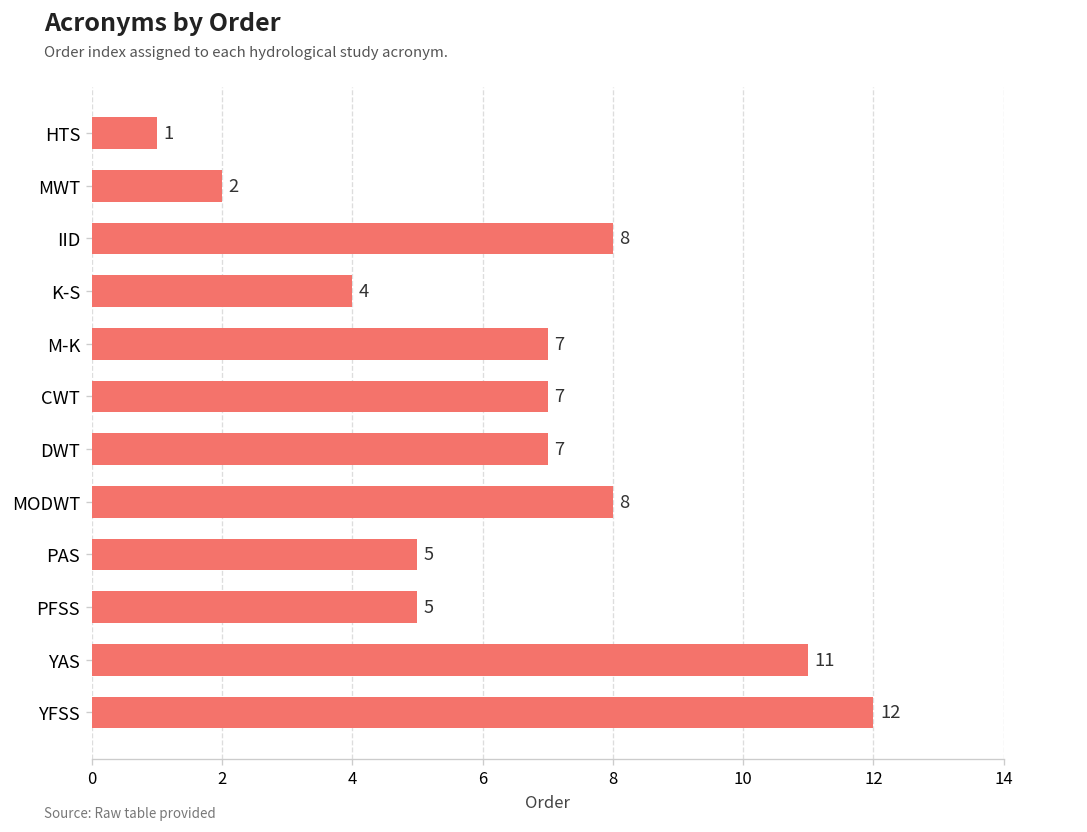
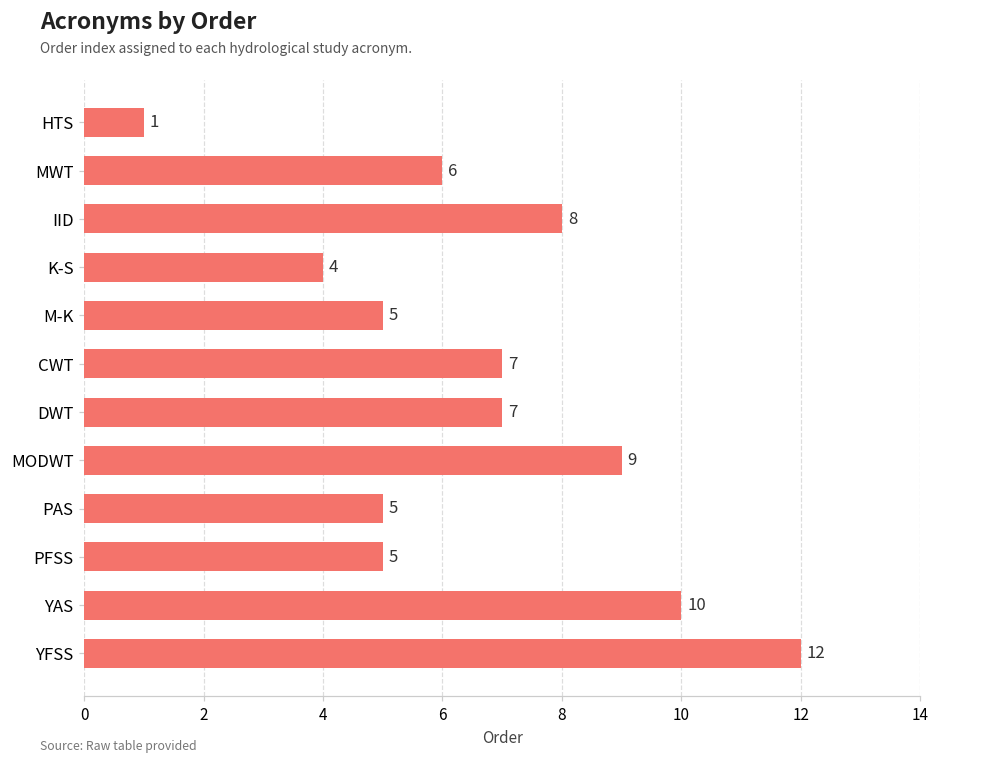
MWT: 2 -> 6
M-K: 7 -> 5
MODWT: 8 -> 9
YAS: 11 -> 10
